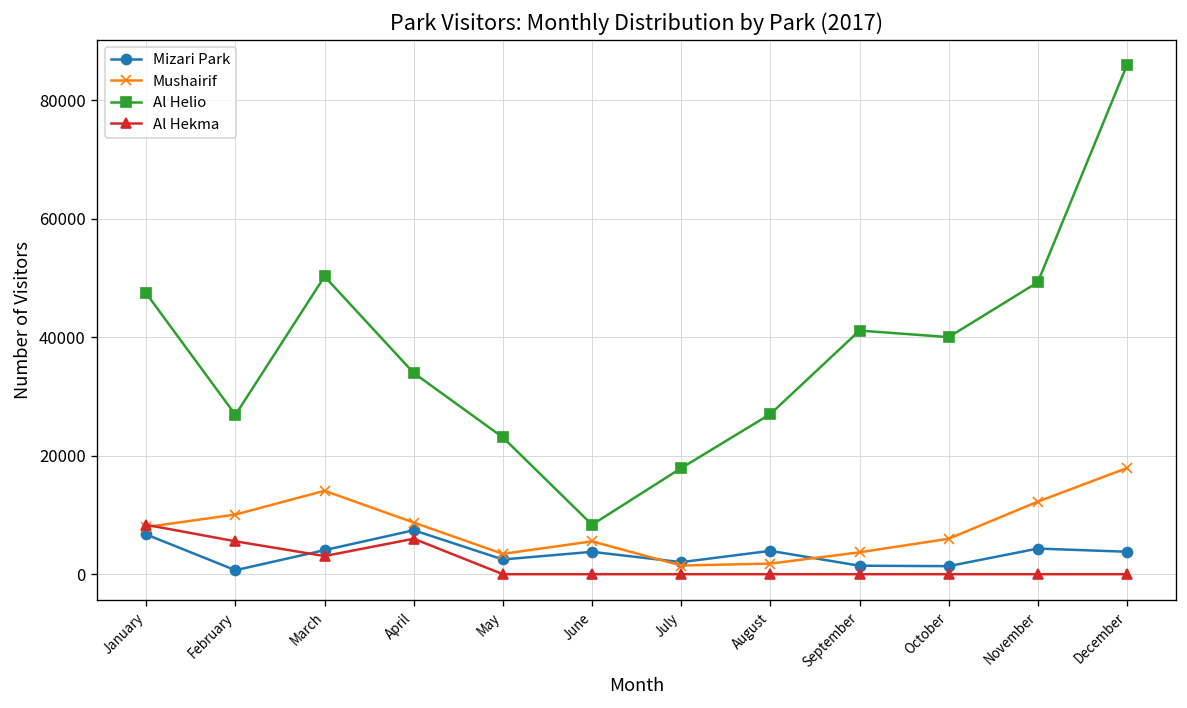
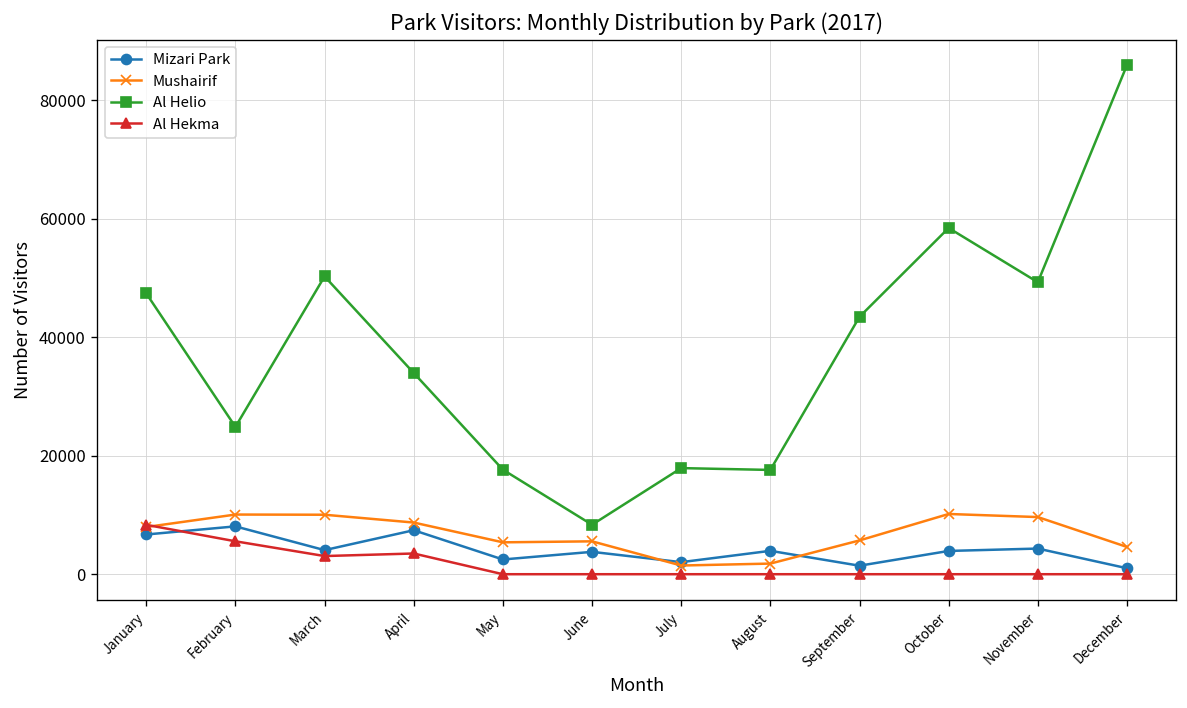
Mizari Park, February: 1000 -> 8000
Al Helio, February: 27000 -> 25000
Mushairif, March: 14000 -> 10000
Al Hekma, April: 6000 -> 3000
Mushairif, May: 3000 -> 5000
Al Helio, May: 23000 -> 18000
Al Helio, August: 27000 -> 18000
Mushairif, September: 4000 -> 6000
Al Helio, September: 41000 -> 43000
Mizari Park, October: 1000 -> 4000
Mushairif, October: 6000 -> 10000
Al Helio, October: 40000 -> 58000
Mushairif, November: 12000 -> 10000
Mizari Park, December: 4000 -> 1000
Mushairif, December: 18000 -> 5000
